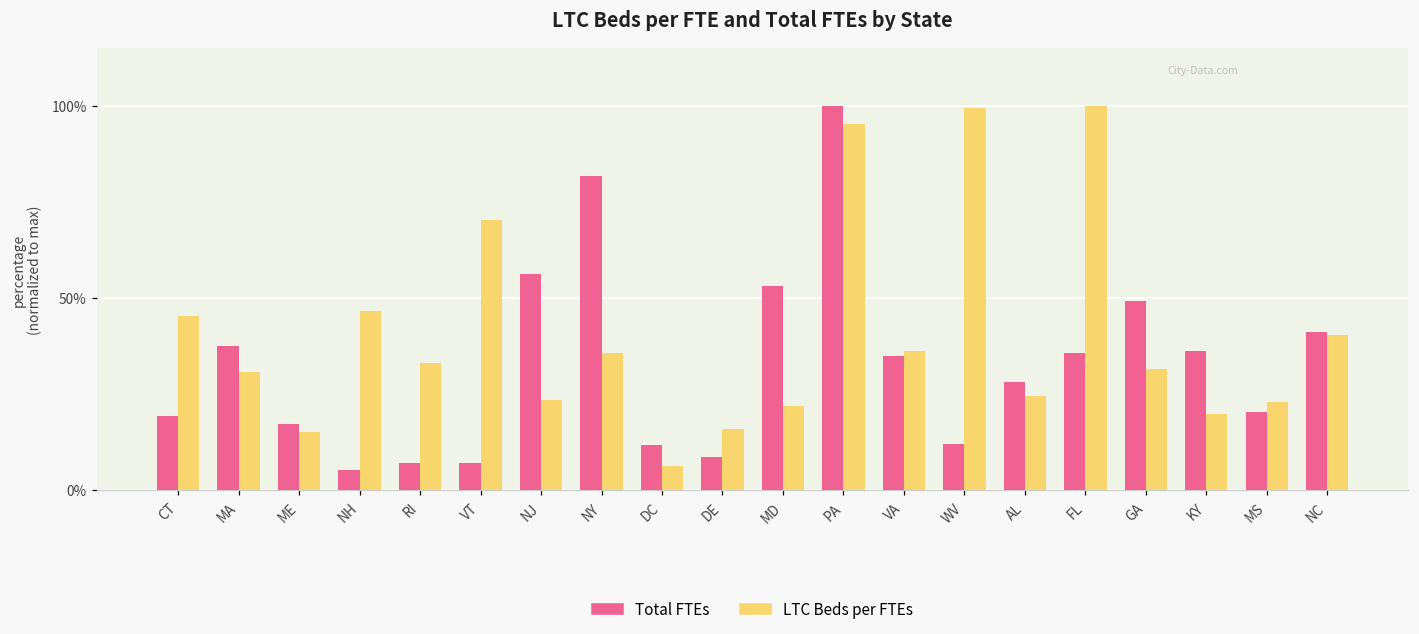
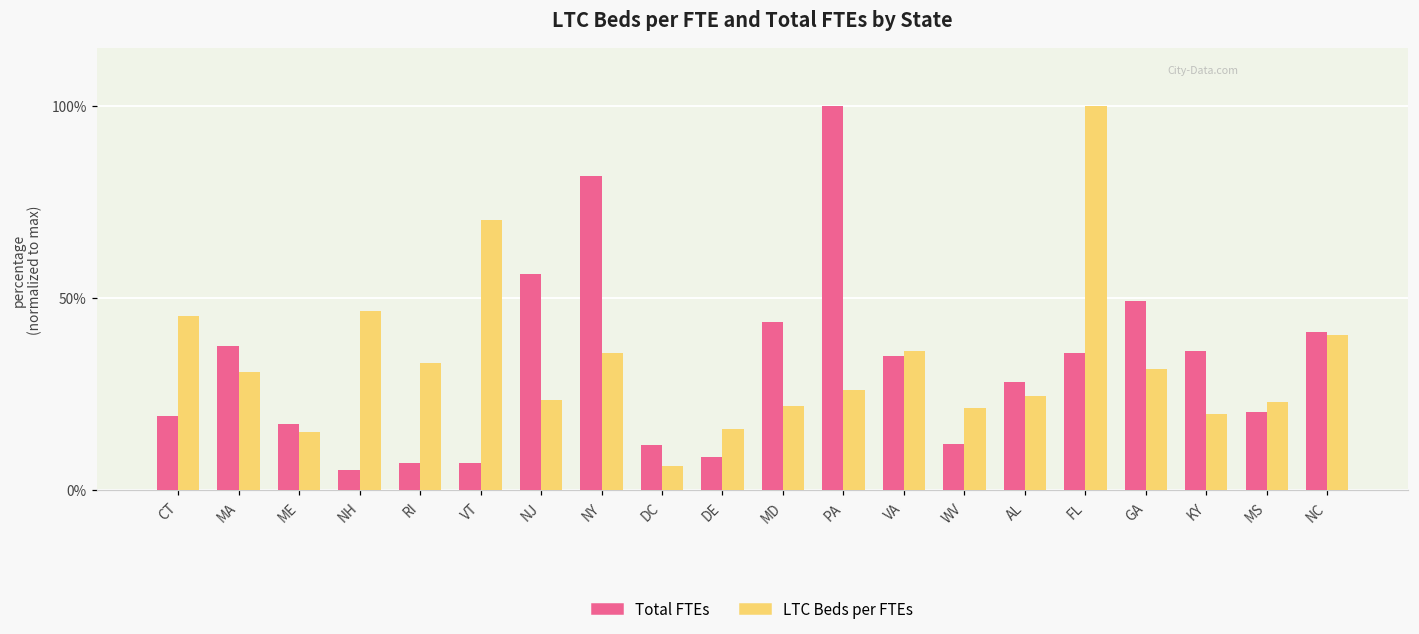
Total FTEs, MD: 53% -> 44%
LTC Beds per FTEs, PA: 95% -> 26%
LTC Beds per FTEs, WV: 99% -> 21%
